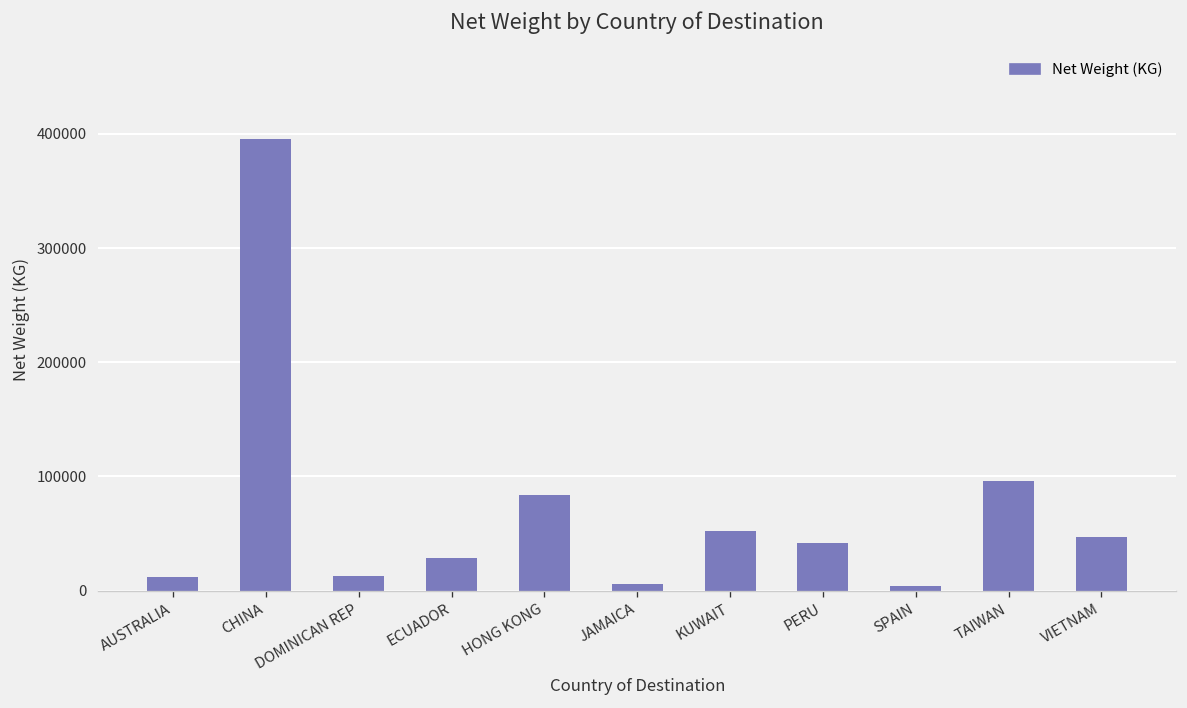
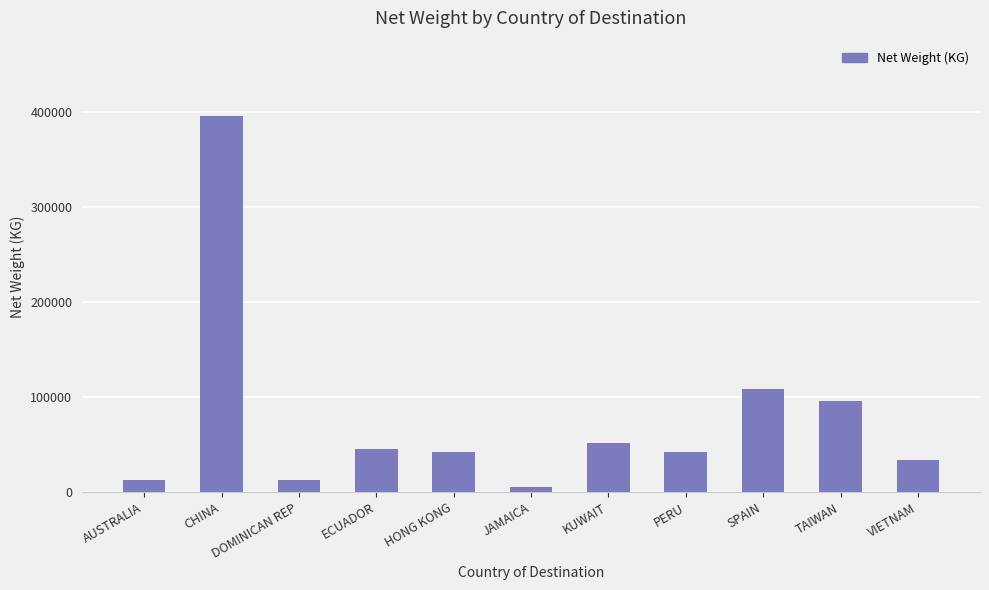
ECUADOR: 30000 -> 40000
HONG KONG: 80000 -> 40000
SPAIN: 0 -> 110000
VIETNAM: 50000 -> 30000
